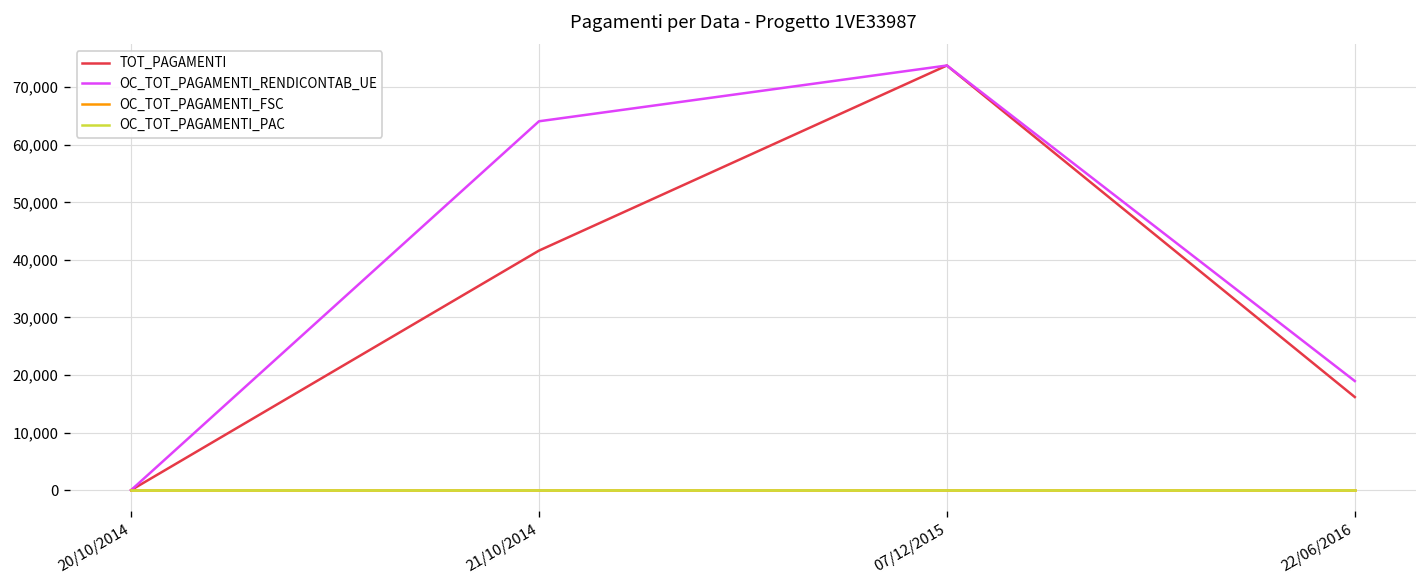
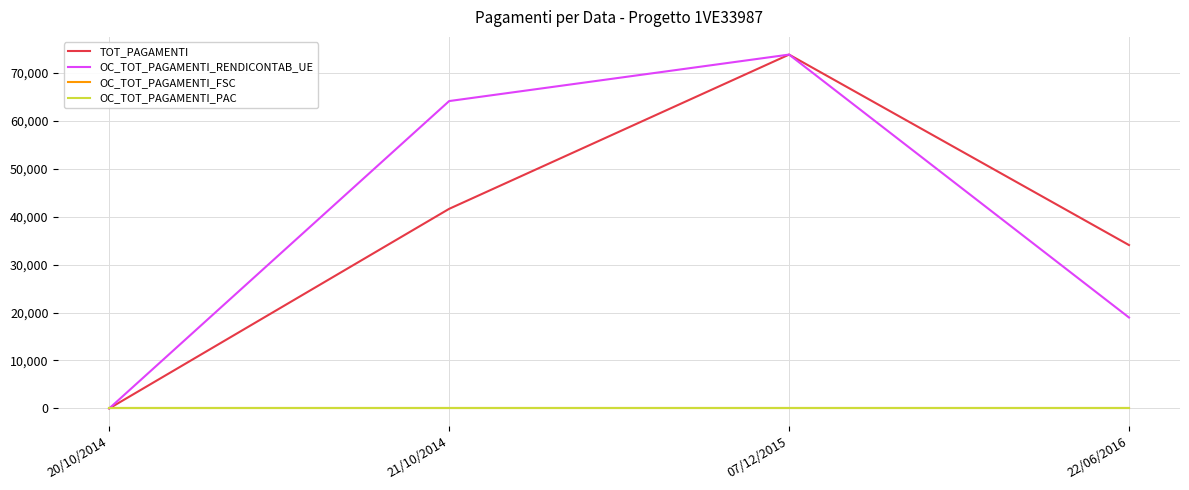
TOT_PAGAMENTI, 22/06/2016: 16,000 -> 34,000
